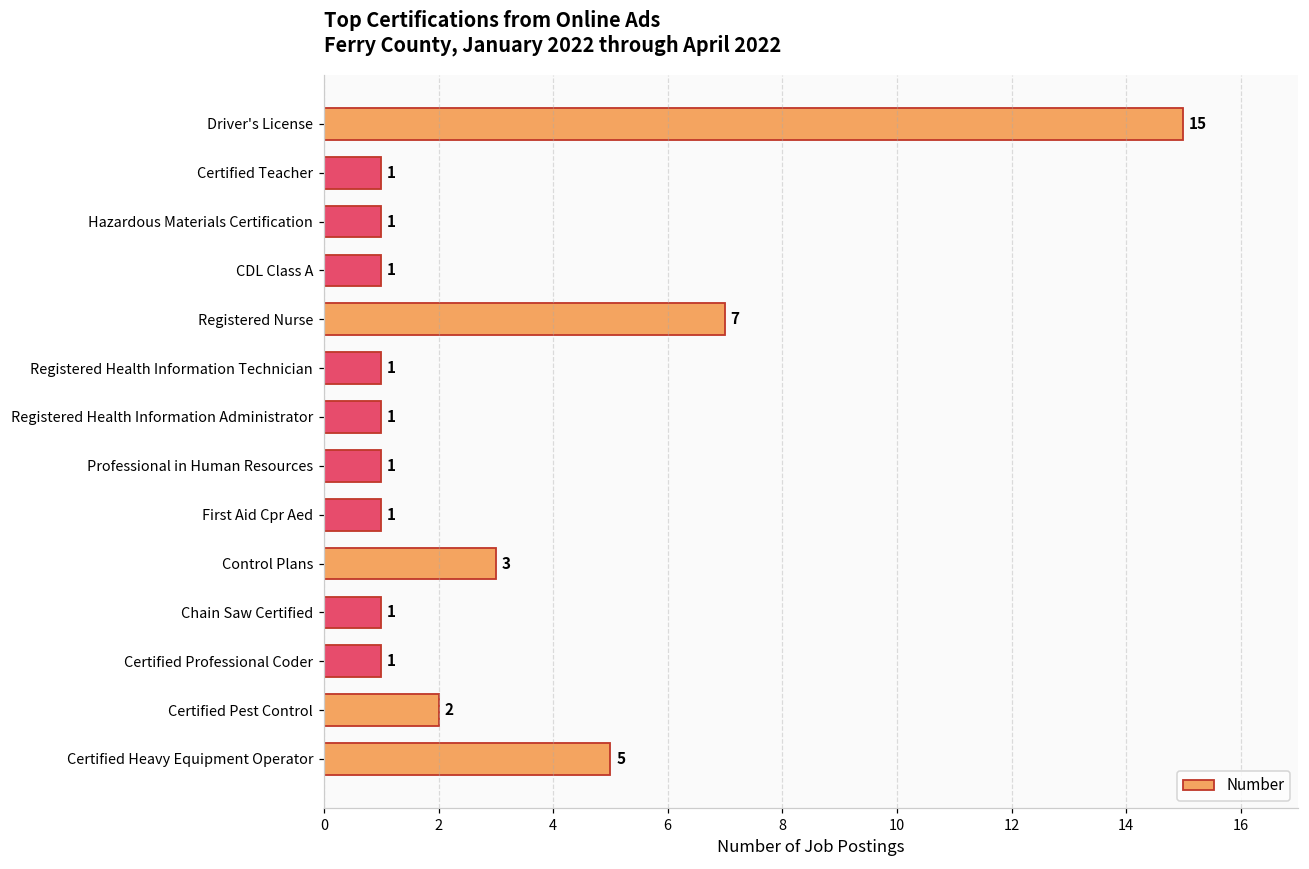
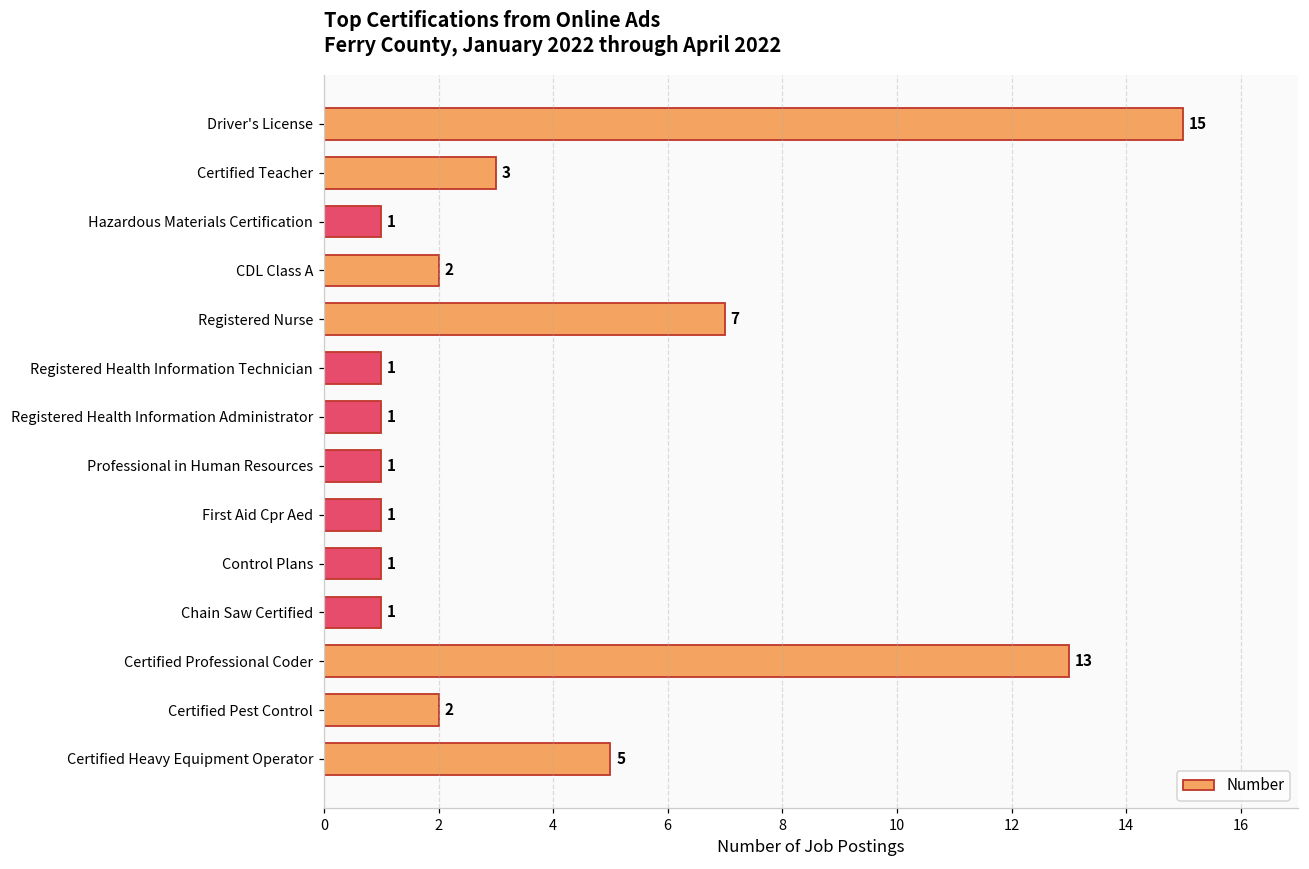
Certified Teacher: 1 -> 3
CDL Class A: 1 -> 2
Control Plans: 3 -> 1
Certified Professional Coder: 1 -> 13
